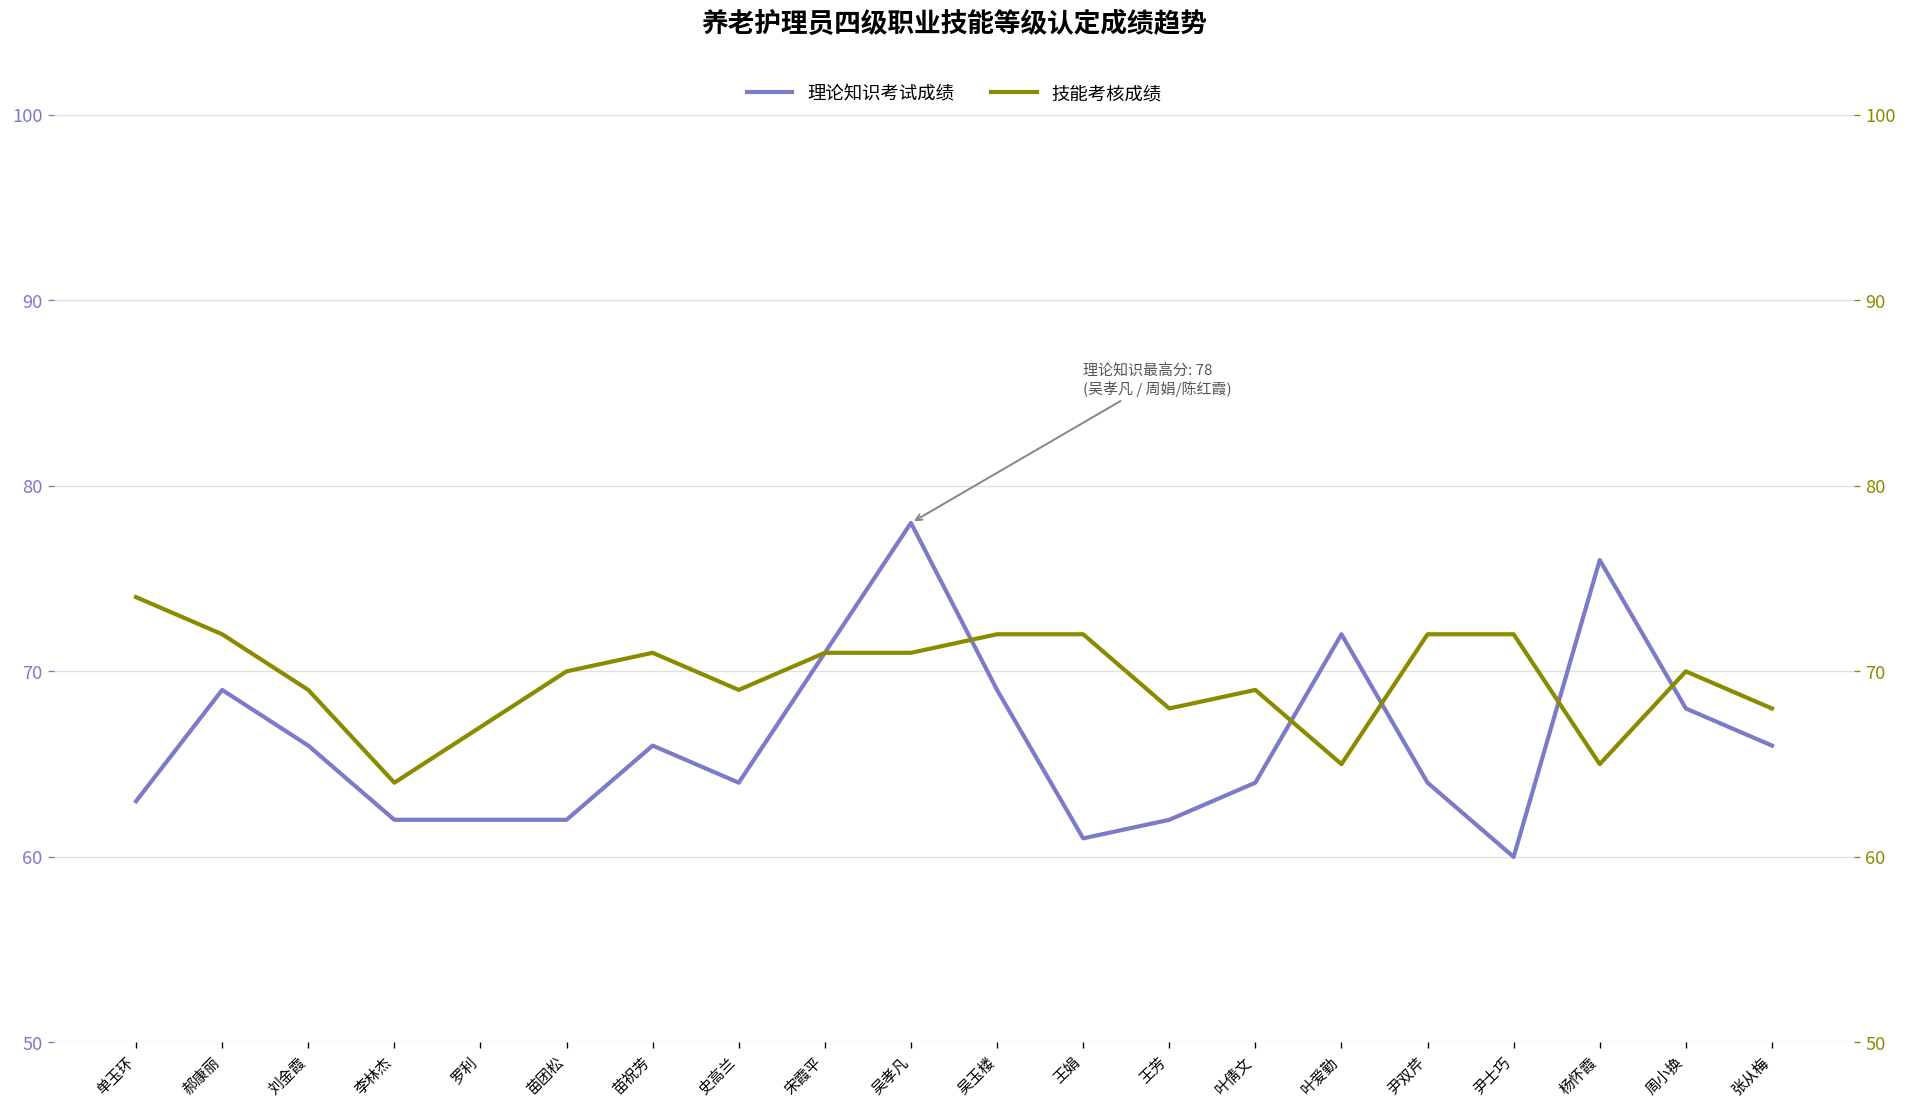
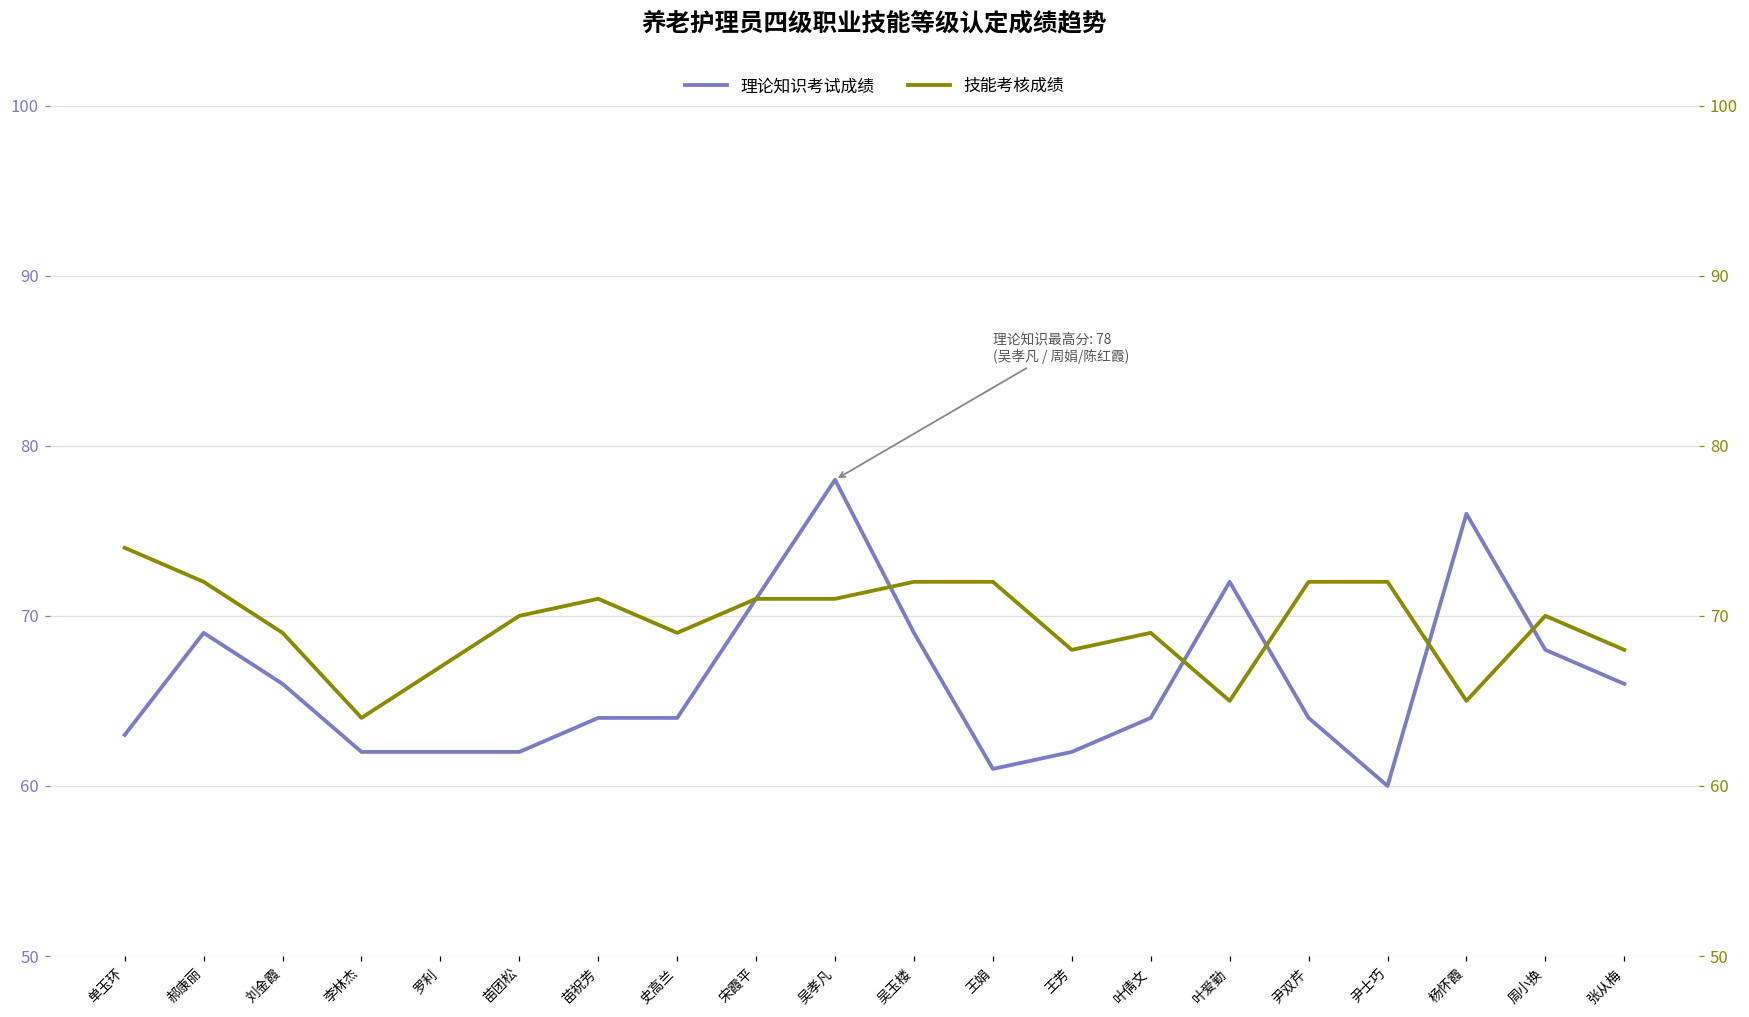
理论知识考试成绩, 苗祝芳: 66 -> 64
